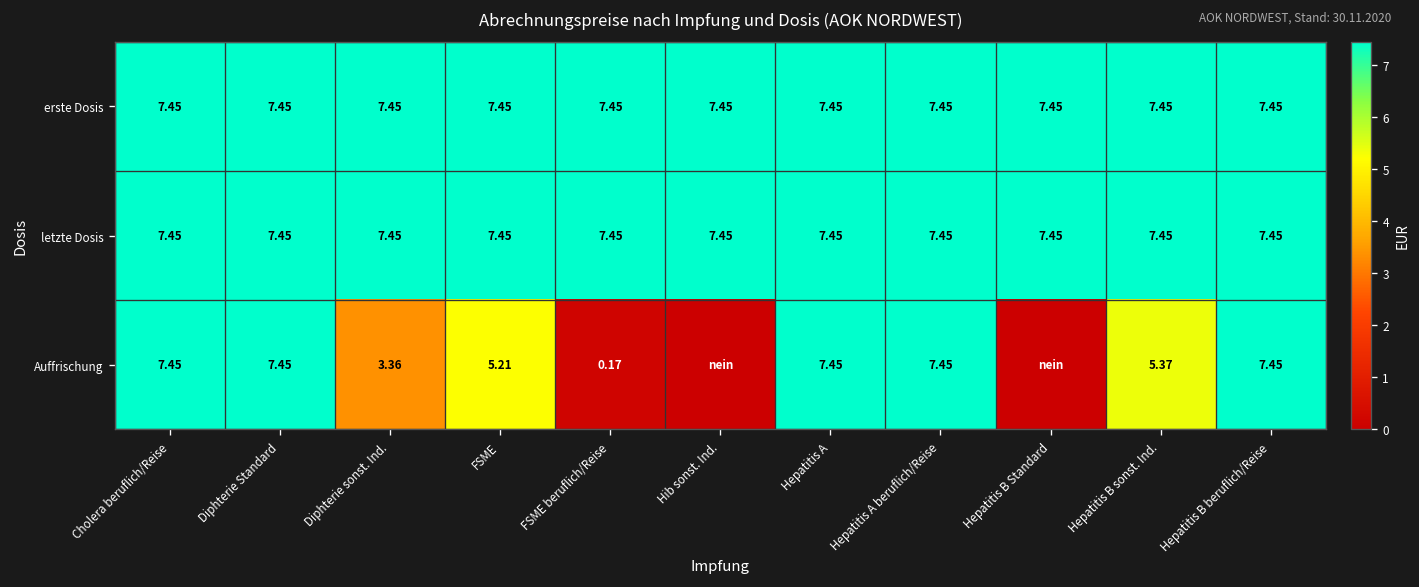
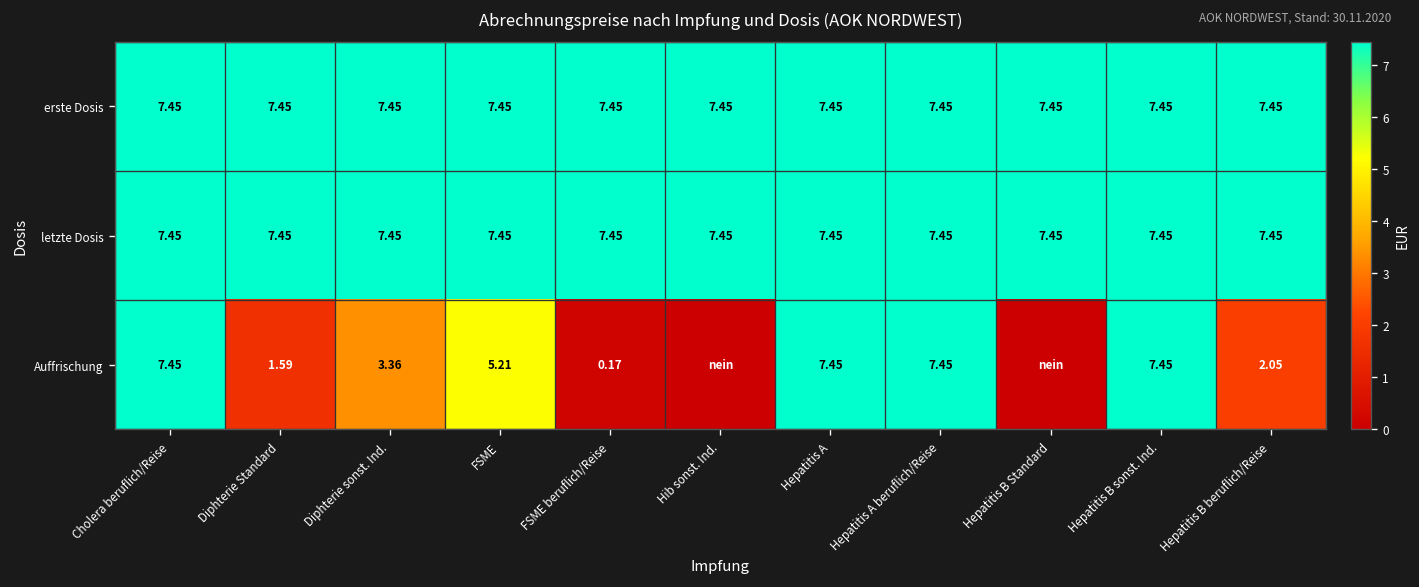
Auffrischung, Diphterie Standard: 7.45 -> 1.59
Auffrischung, Hepatitis B sonst. Ind.: 5.37 -> 7.45
Auffrischung, Hepatitis B beruflich/Reise: 7.45 -> 2.05
